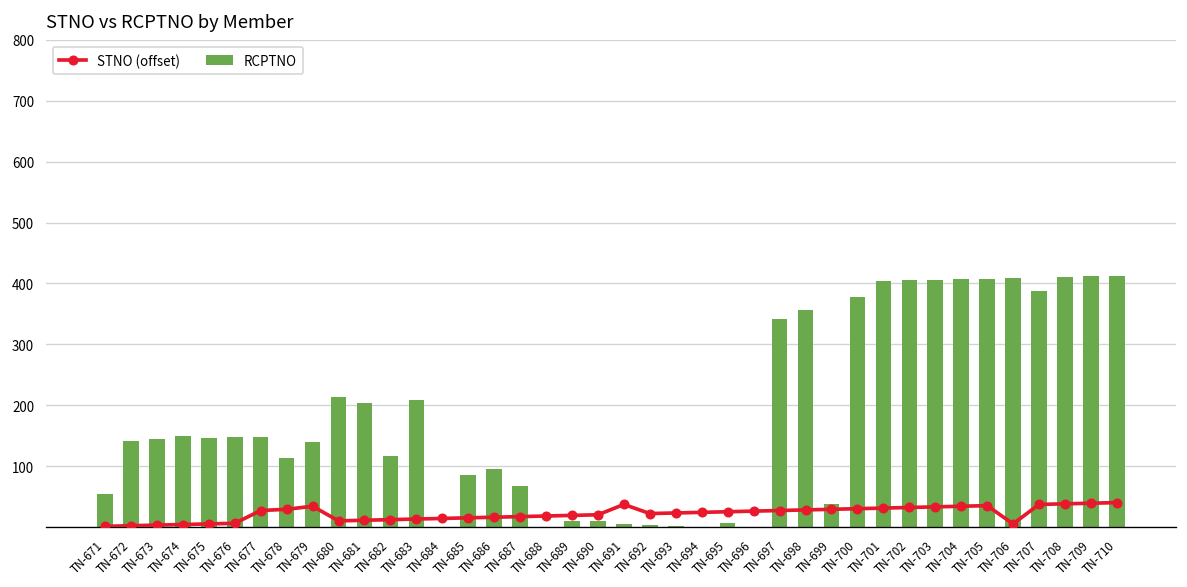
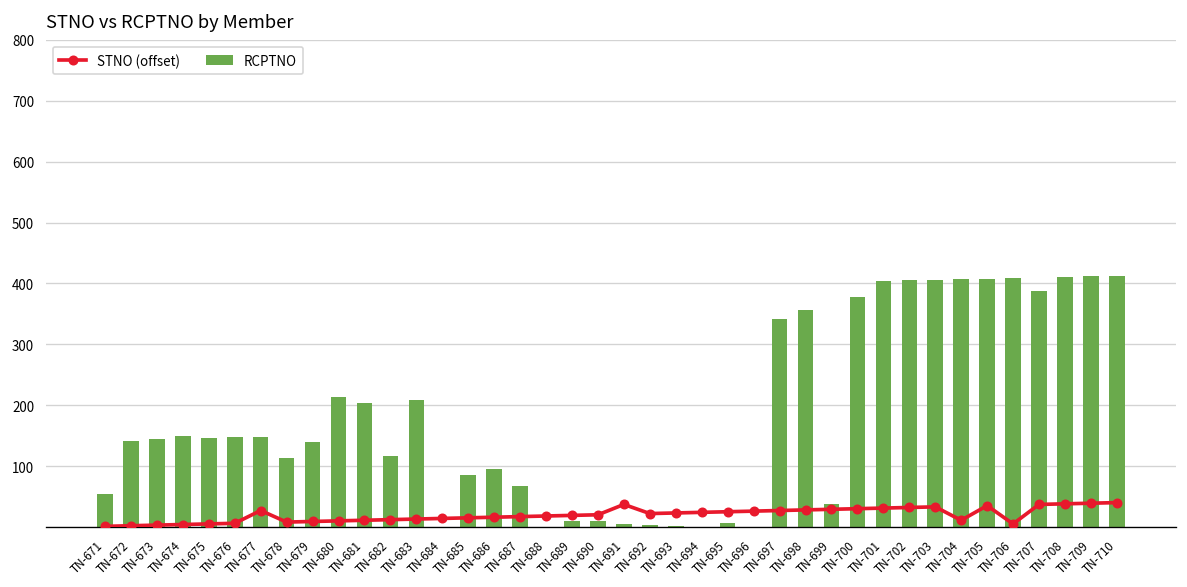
STNO (offset), TN-678: 30 -> 10
STNO (offset), TN-679: 30 -> 10
STNO (offset), TN-704: 30 -> 10
